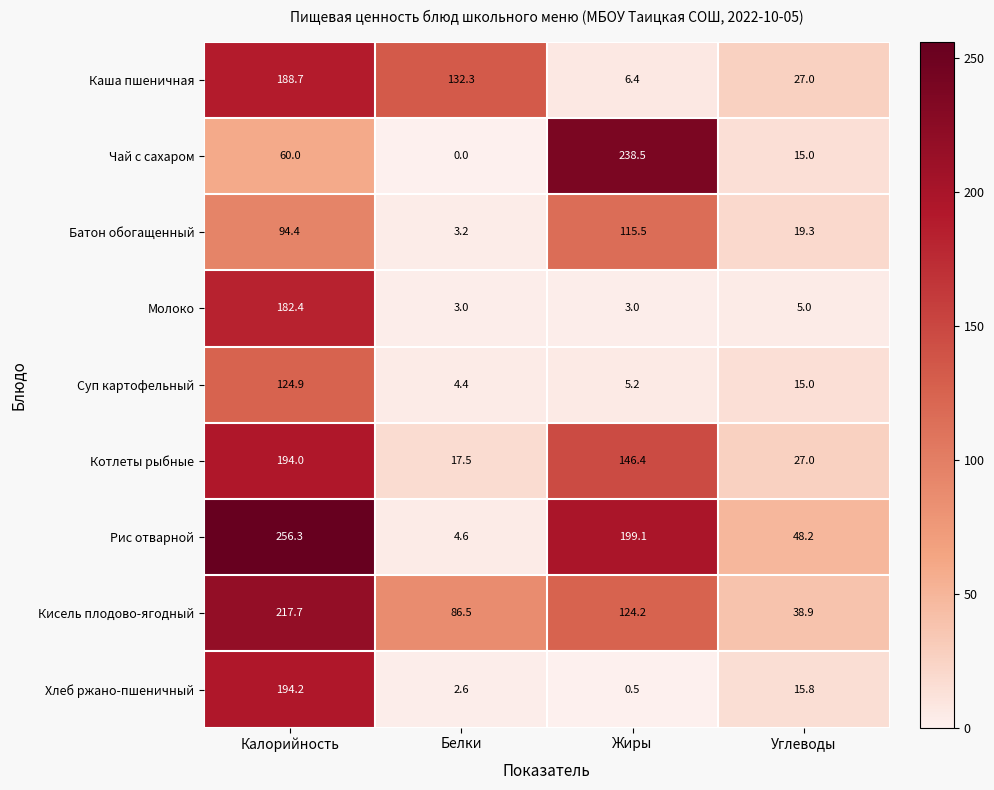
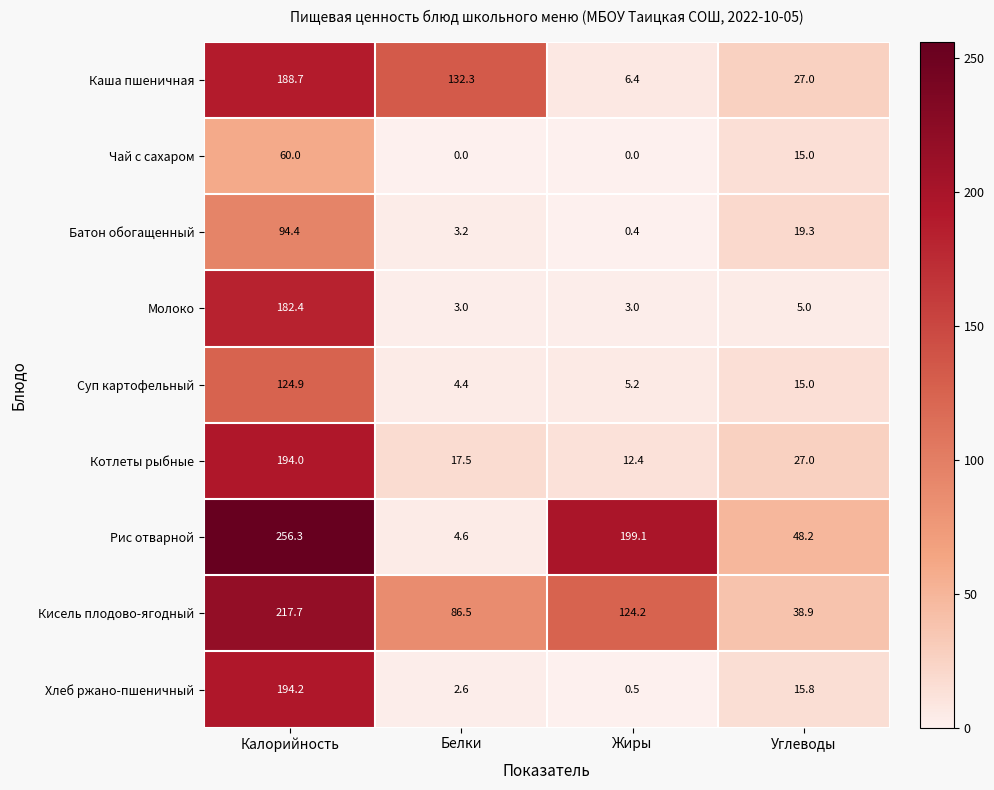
Чай с сахаром, Жиры: 238.5 -> 0.0
Батон обогащенный, Жиры: 115.5 -> 0.4
Котлеты рыбные, Жиры: 146.4 -> 12.4
